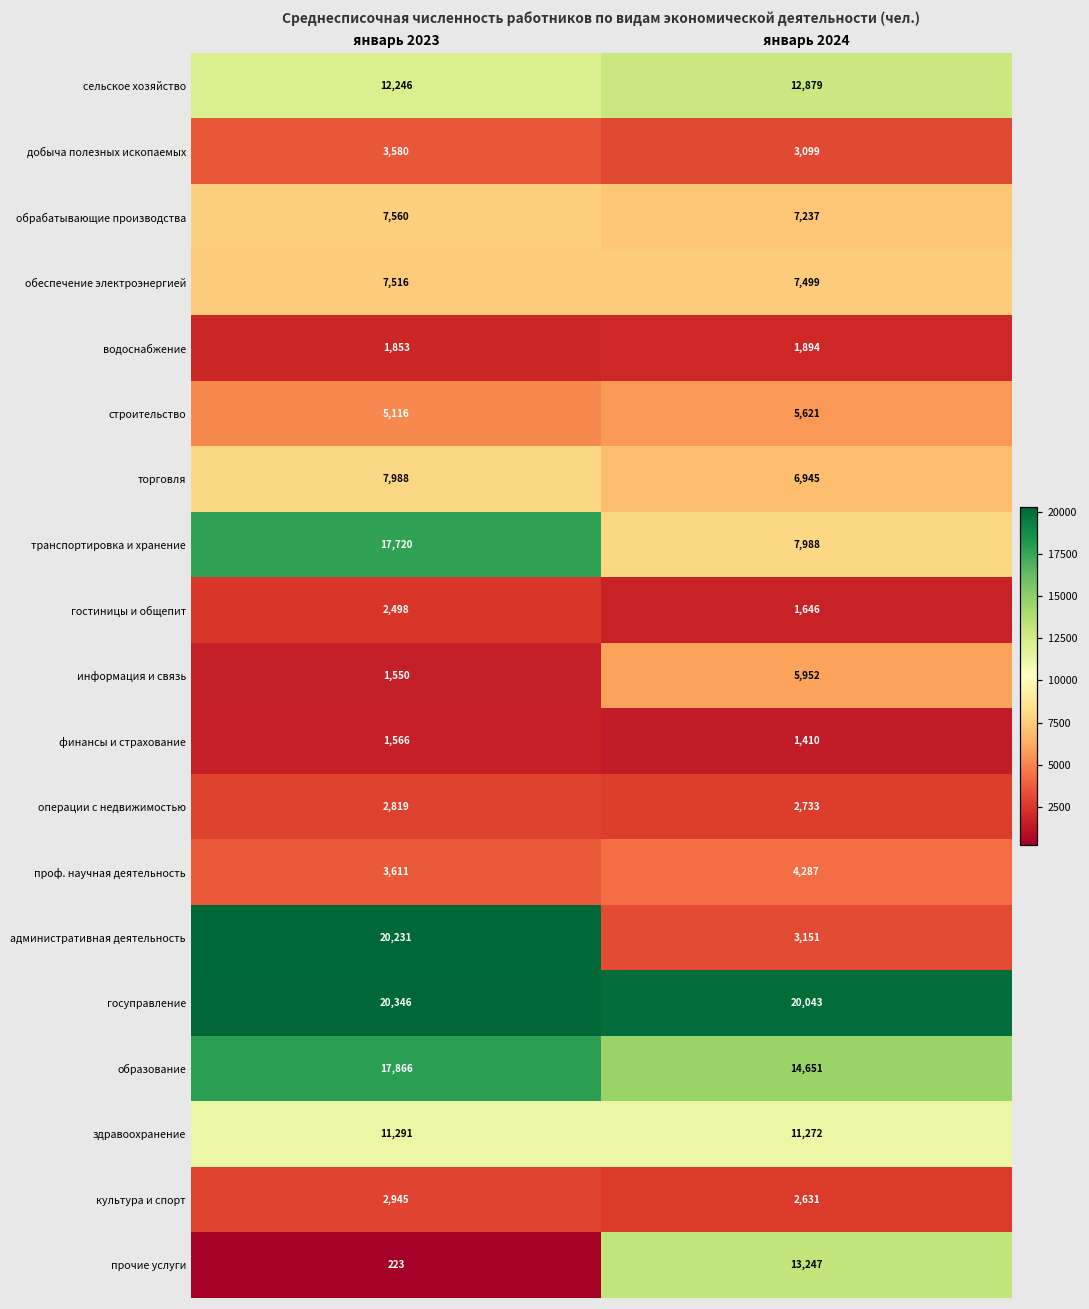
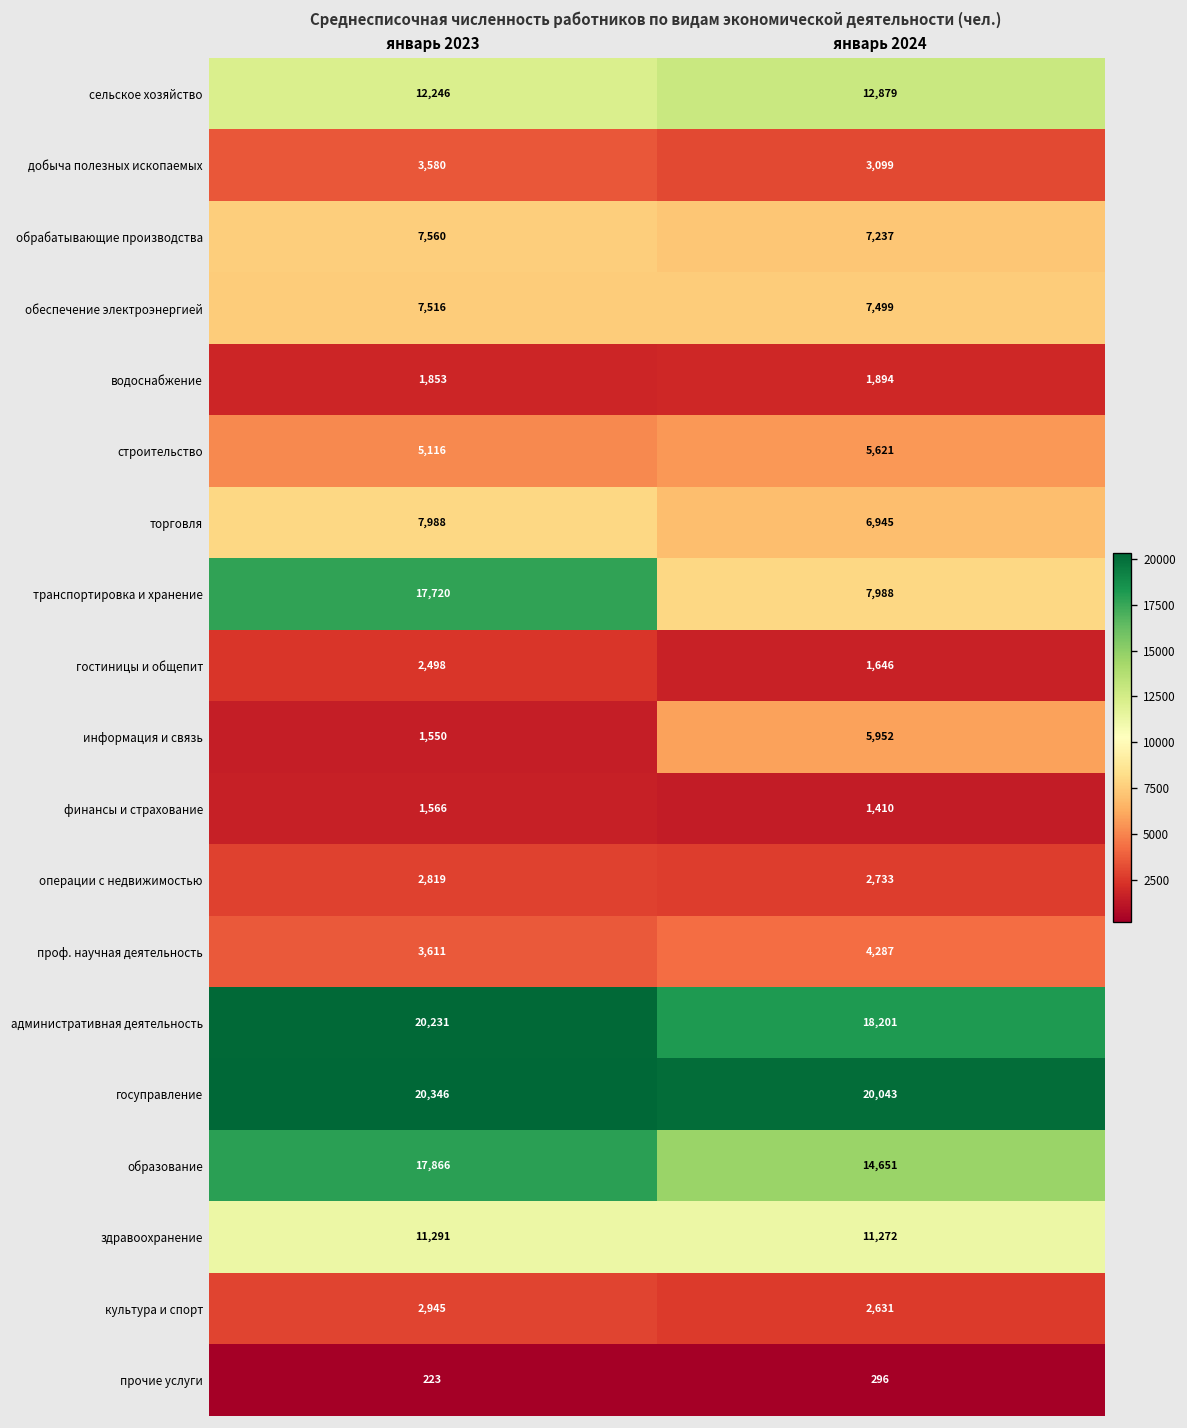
административная деятельность, январь 2024: 3,151 -> 18,201
прочие услуги, январь 2024: 13,247 -> 296
